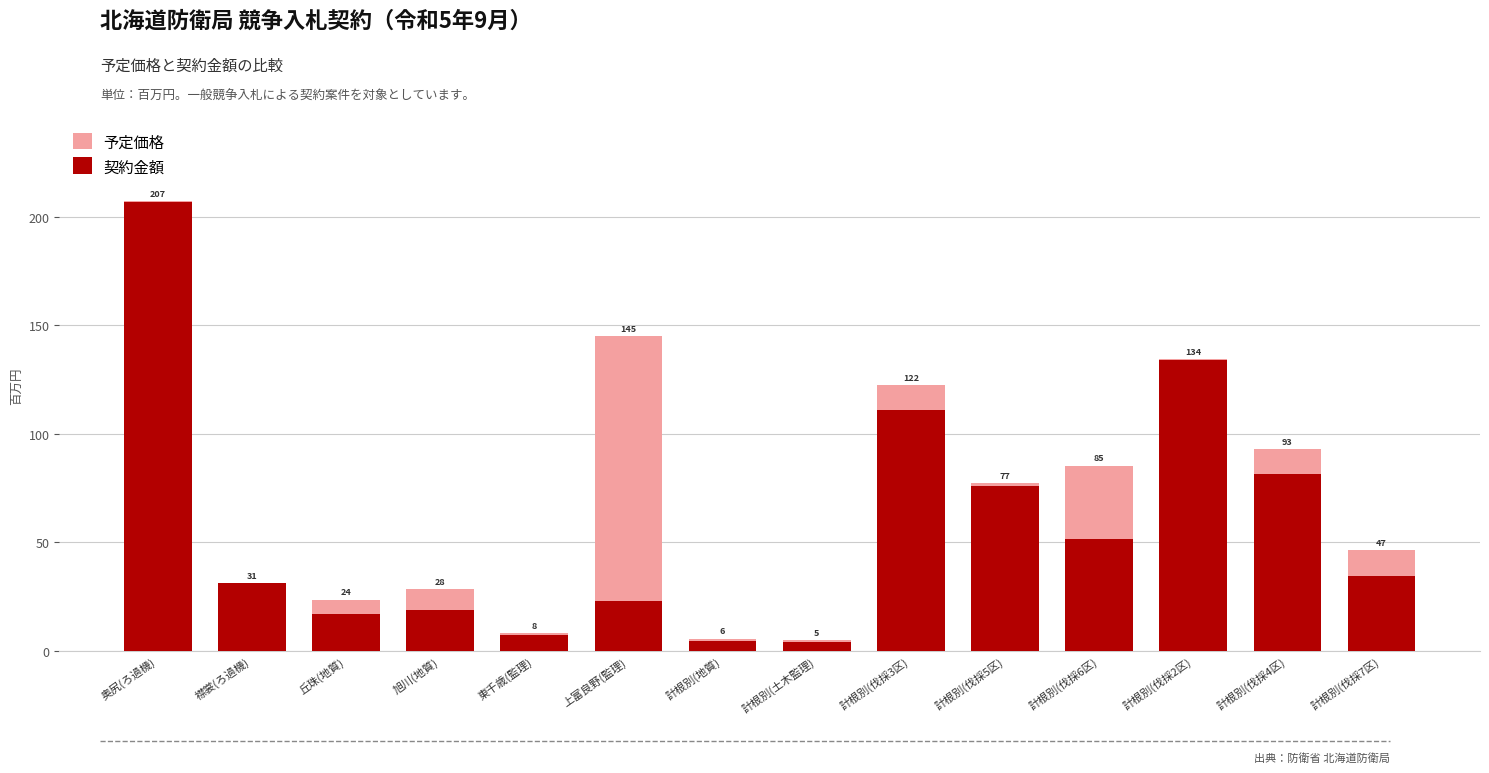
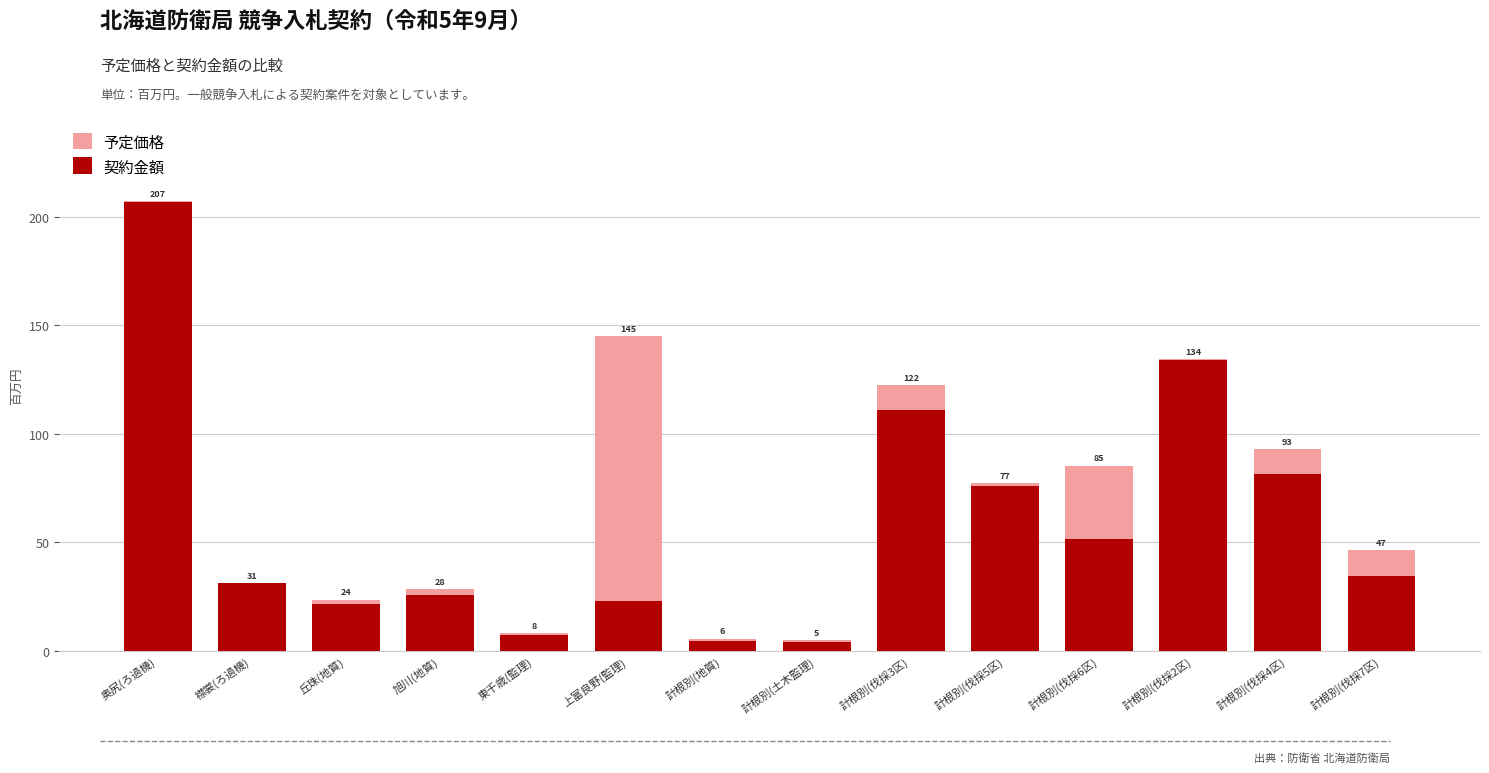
契約金額, 丘珠(地質): 17 -> 22
契約金額, 旭川(地質): 19 -> 26
